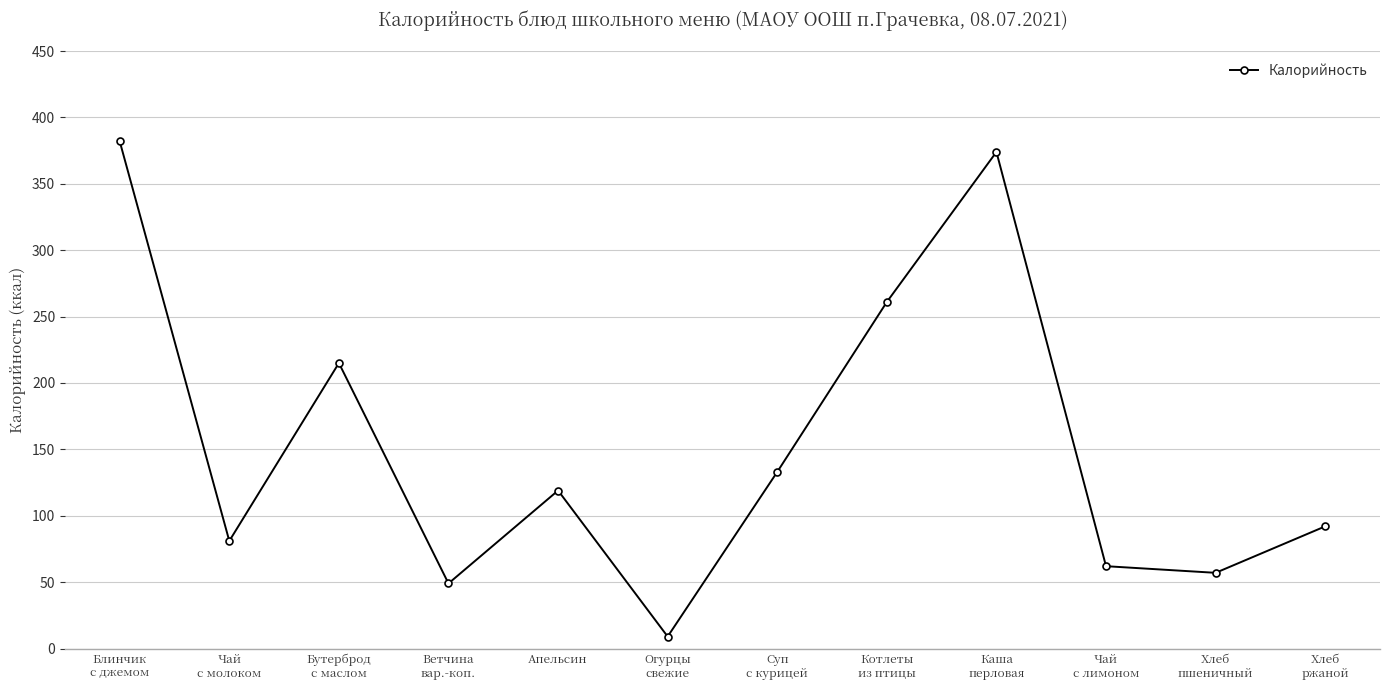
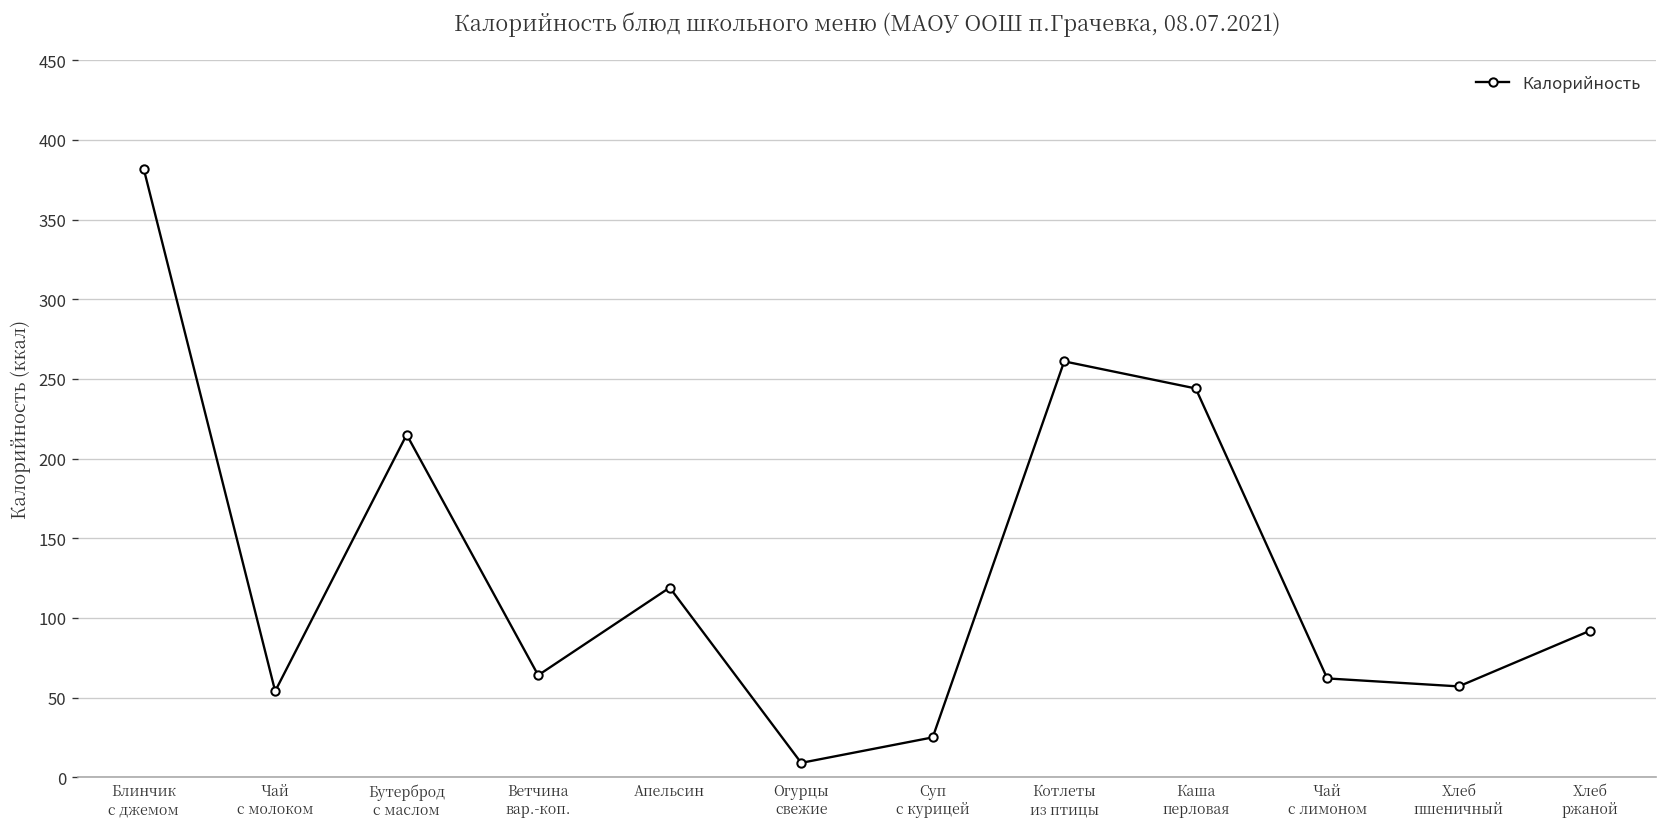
Чай с молоком: 81 -> 54
Ветчина вар.-коп.: 49 -> 64
Суп с курицей: 133 -> 25
Каша перловая: 374 -> 244
